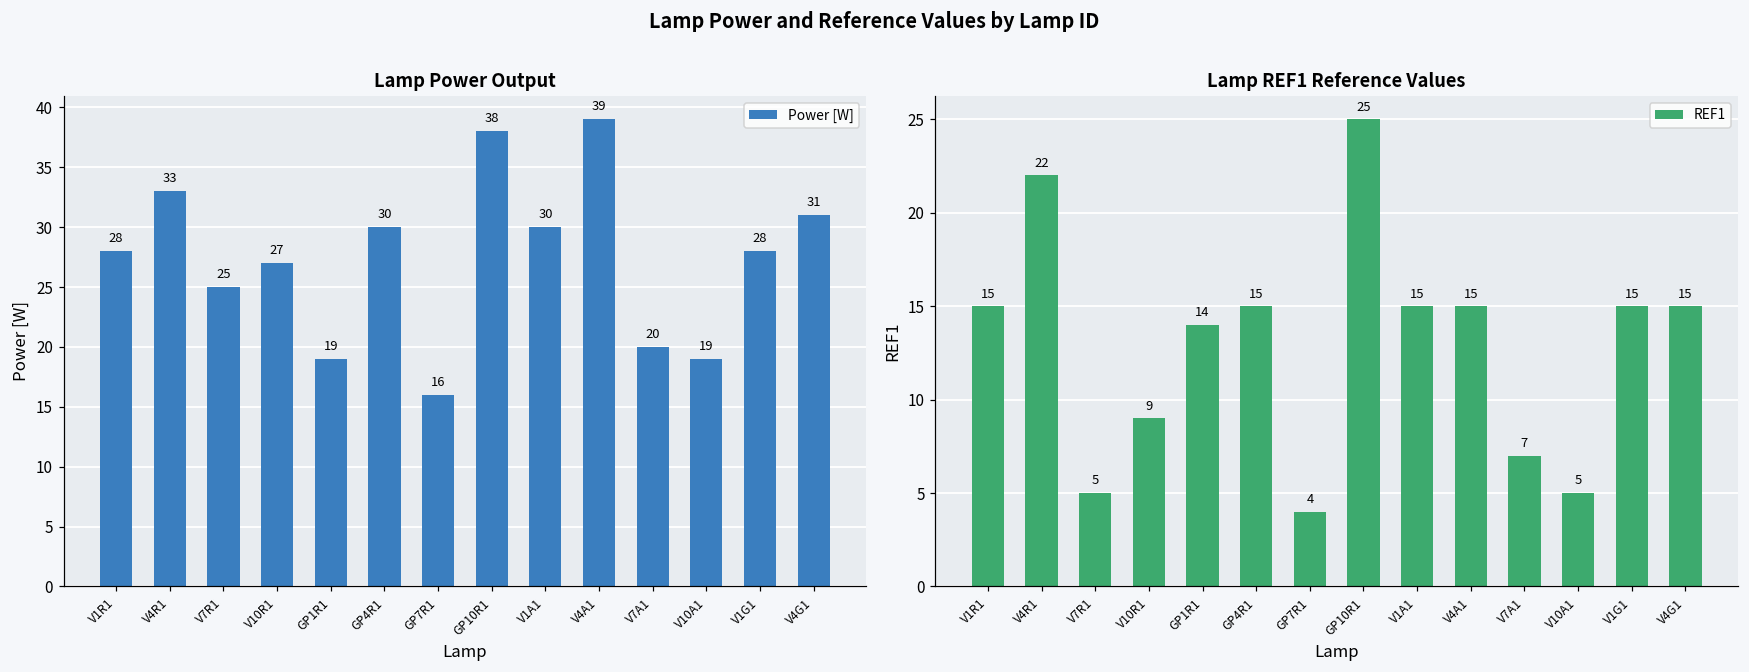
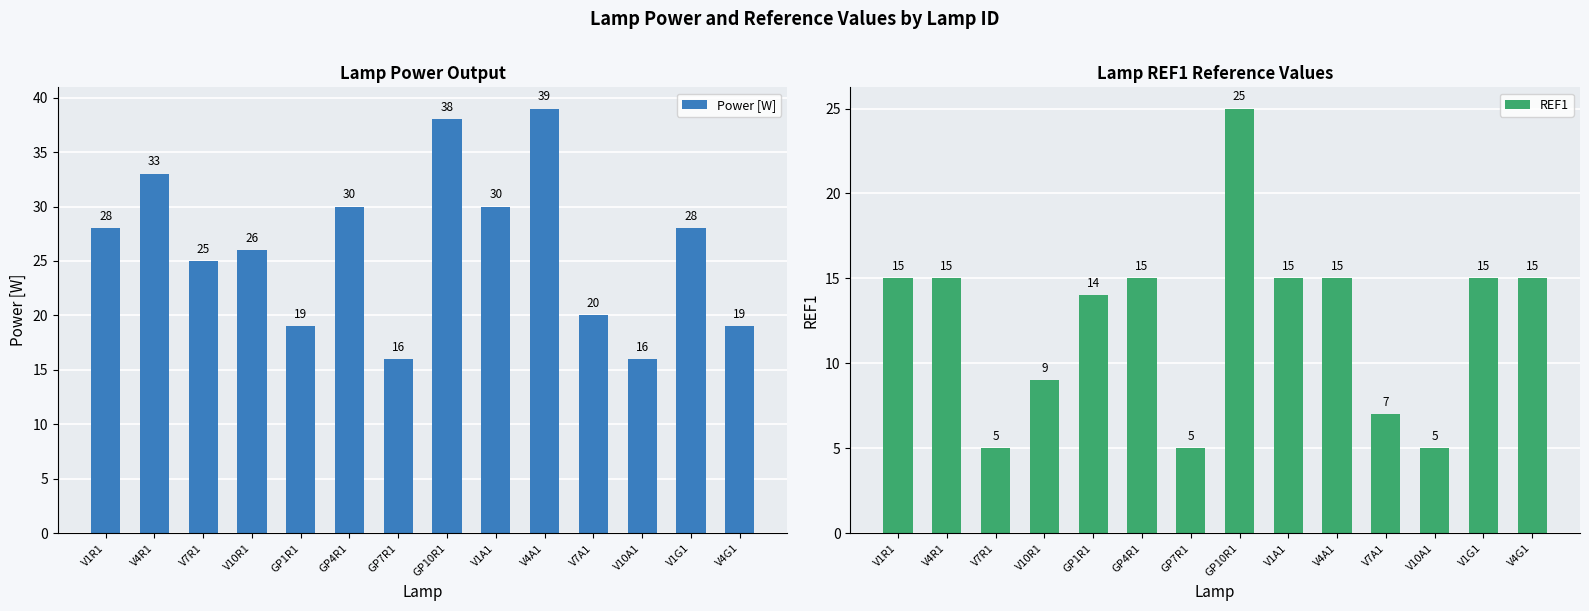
Lamp Power Output, V10R1: 27 -> 26
Lamp Power Output, V10A1: 19 -> 16
Lamp Power Output, V4G1: 31 -> 19
Lamp REF1 Reference Values, V4R1: 22 -> 15
Lamp REF1 Reference Values, GP7R1: 4 -> 5
